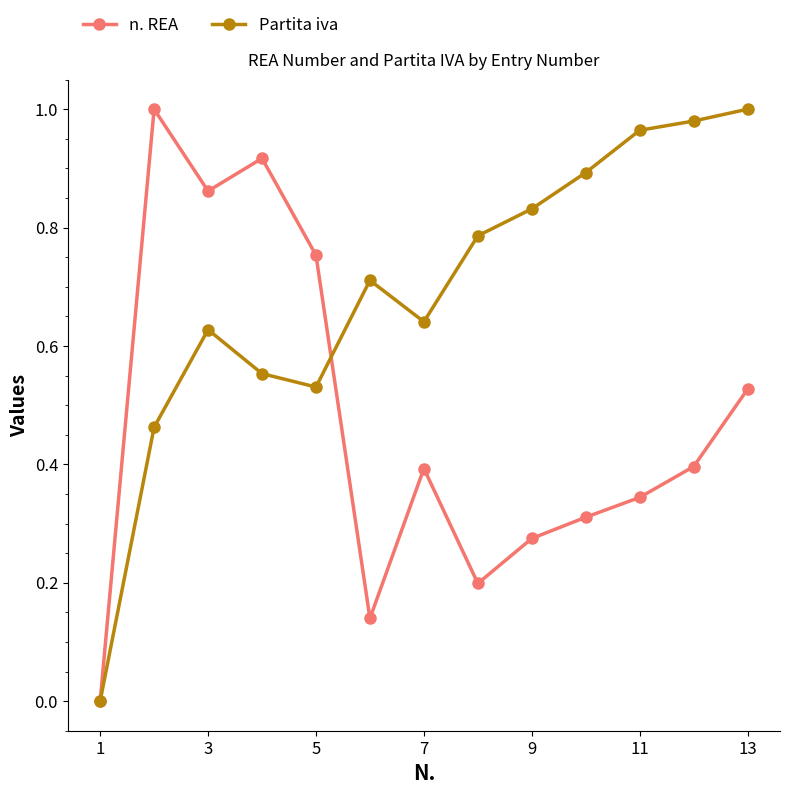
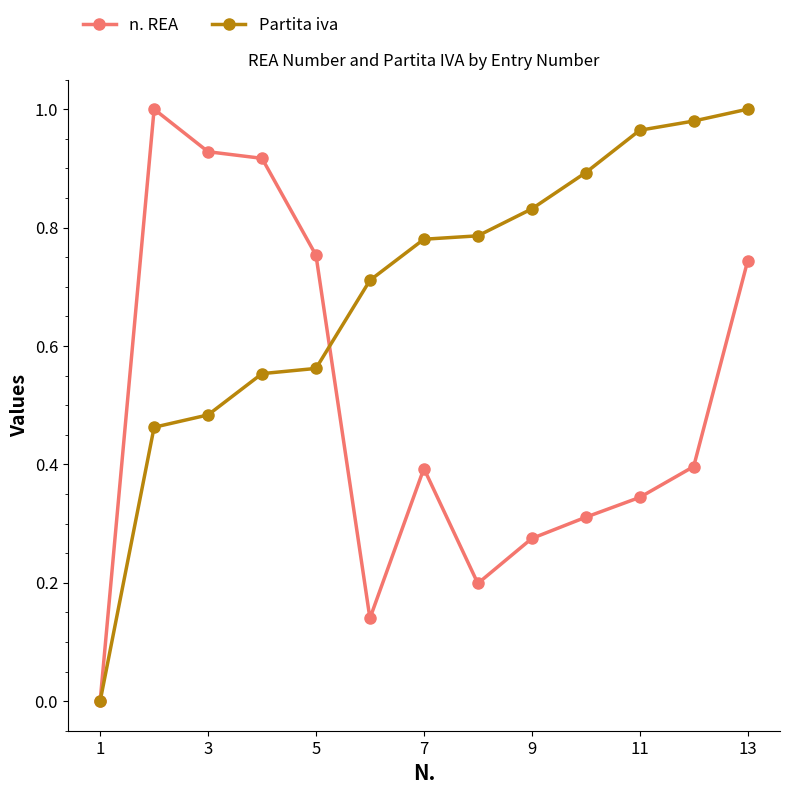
n. REA, 3: 0.86 -> 0.93
Partita iva, 3: 0.63 -> 0.48
Partita iva, 5: 0.53 -> 0.56
Partita iva, 7: 0.64 -> 0.78
n. REA, 13: 0.53 -> 0.74
